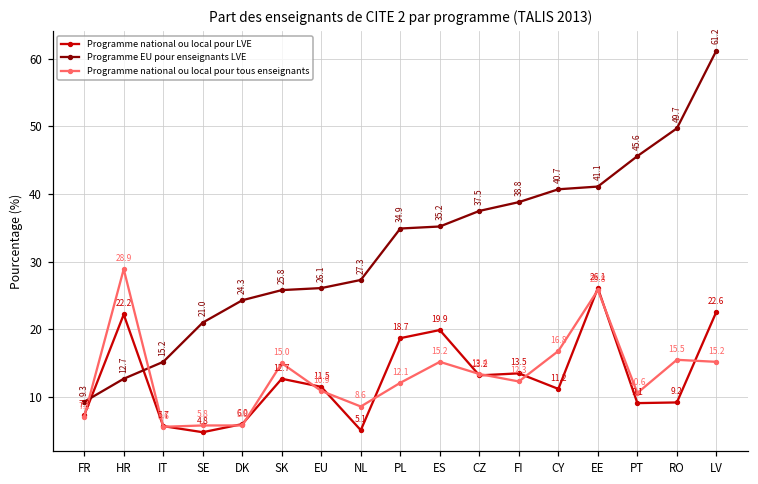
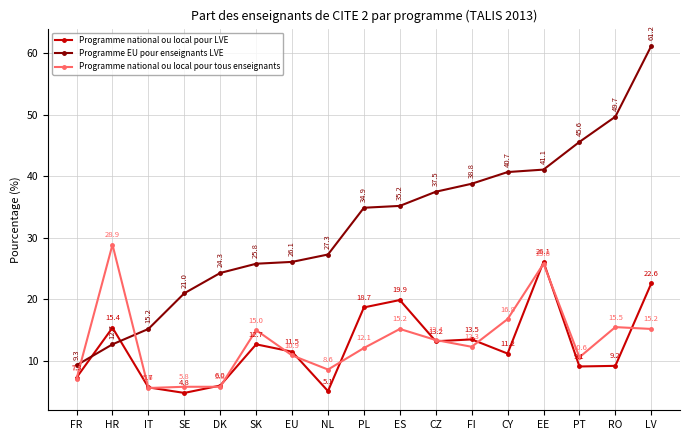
Programme national ou local pour LVE, HR: 22.2 -> 15.4
